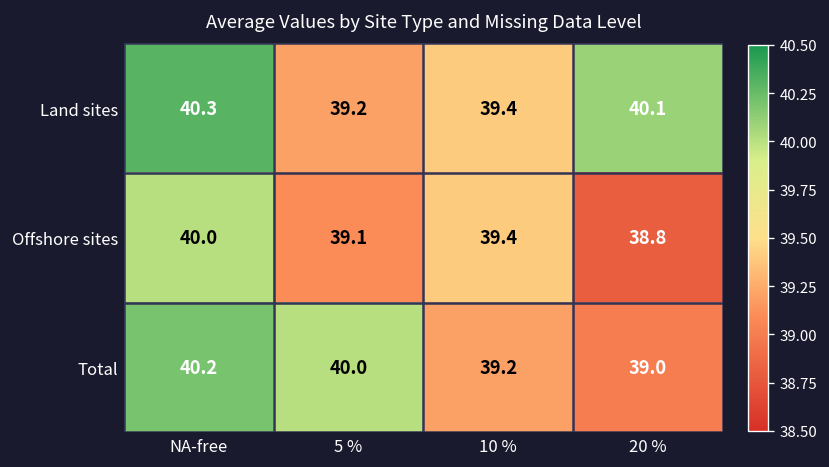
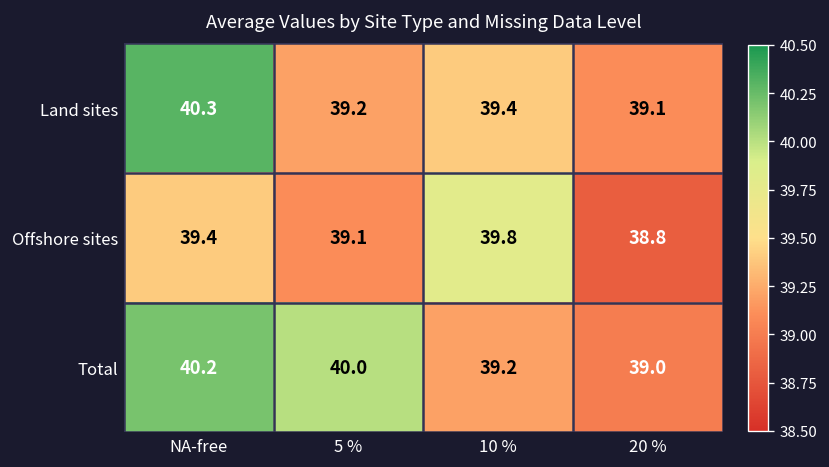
Land sites, 20 %: 40.1 -> 39.1
Offshore sites, NA-free: 40.0 -> 39.4
Offshore sites, 10 %: 39.4 -> 39.8
